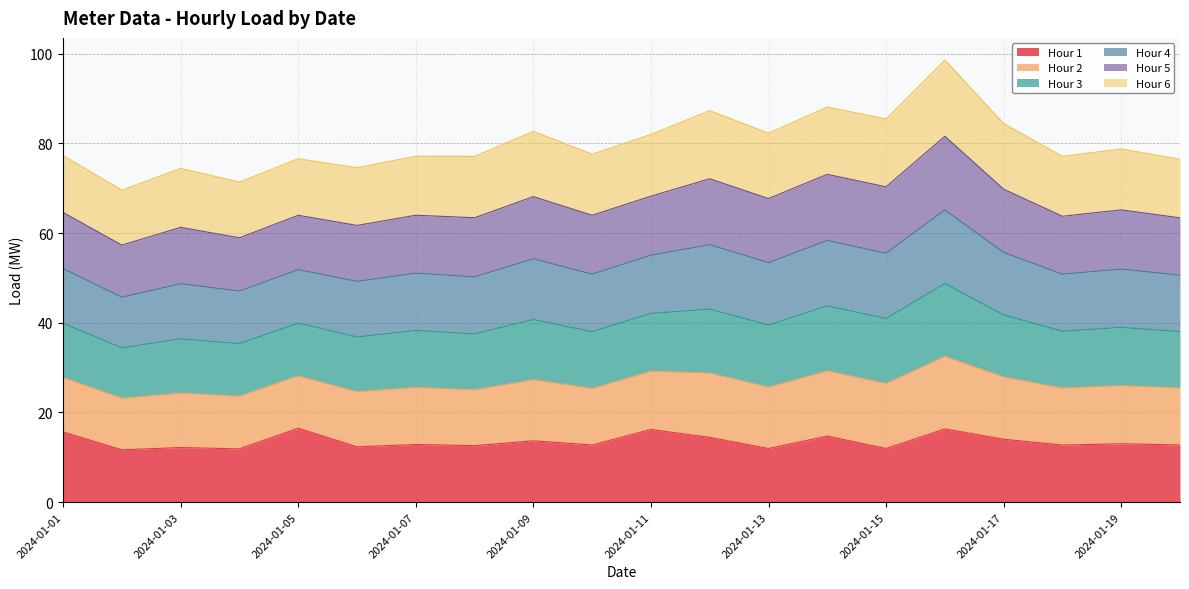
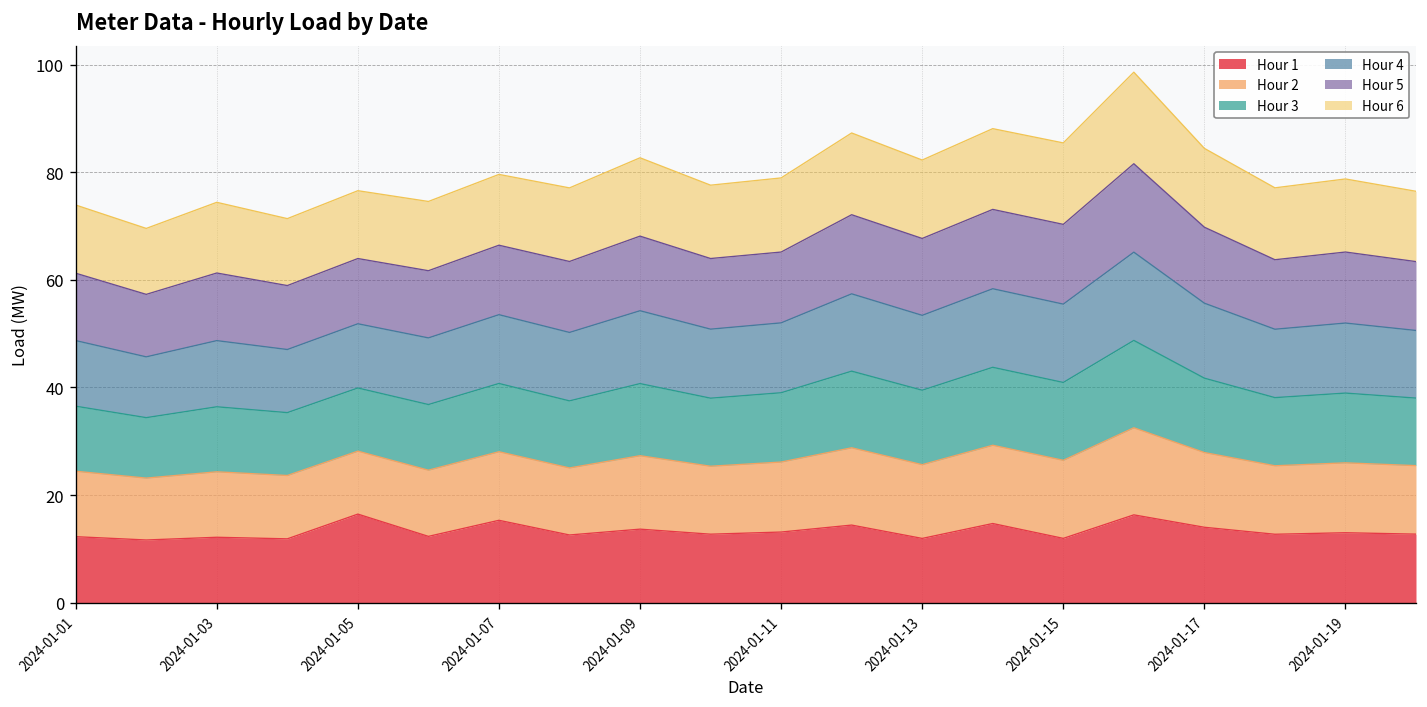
Hour 1, 2024-01-01: 16 -> 12
Hour 1, 2024-01-07: 13 -> 15
Hour 1, 2024-01-11: 16 -> 13
